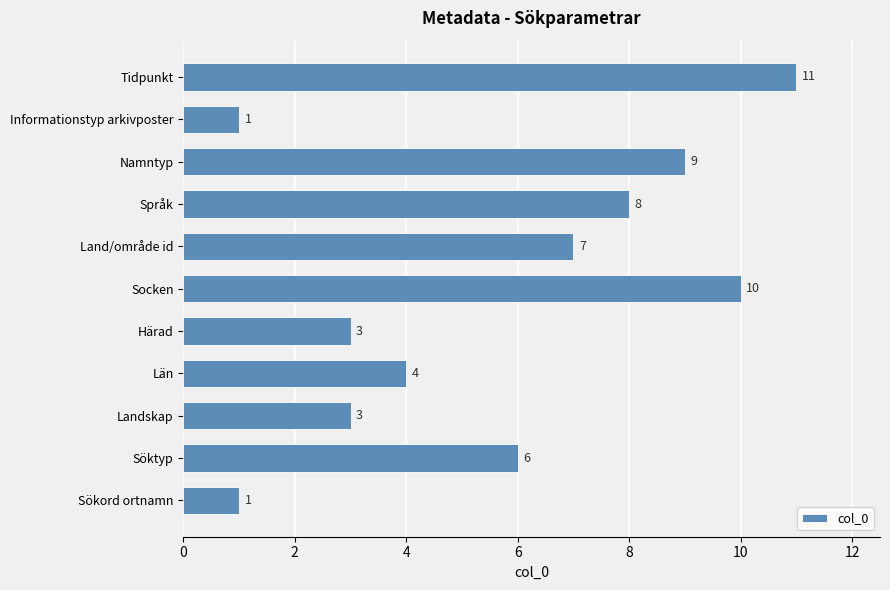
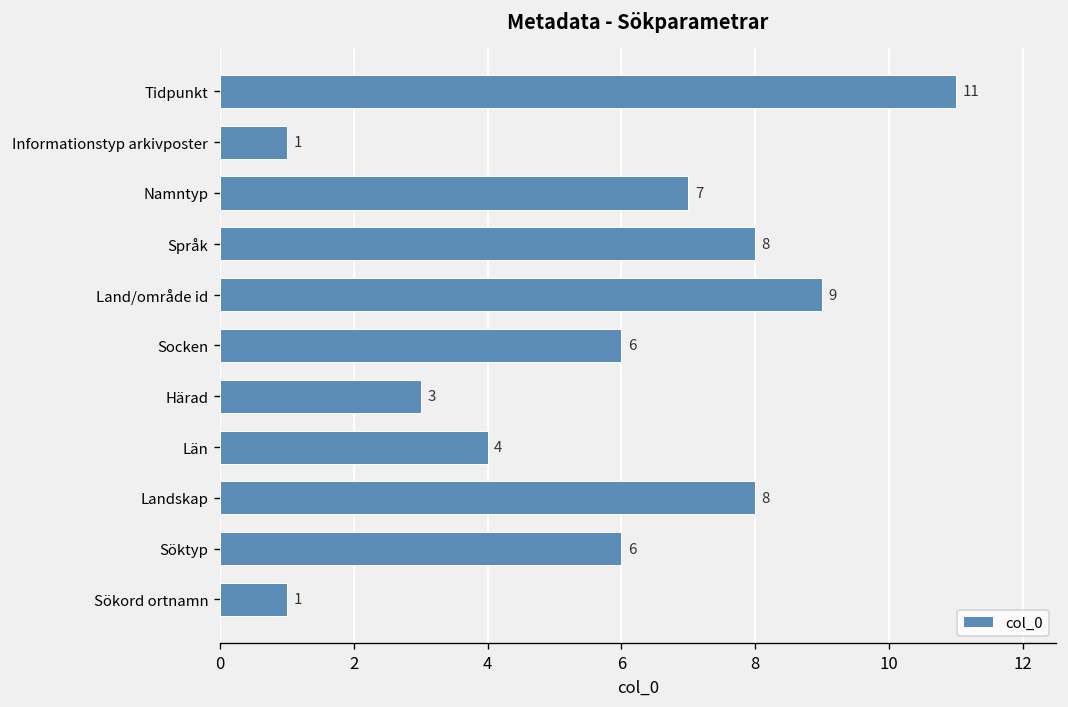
Namntyp: 9 -> 7
Land/område id: 7 -> 9
Socken: 10 -> 6
Landskap: 3 -> 8
